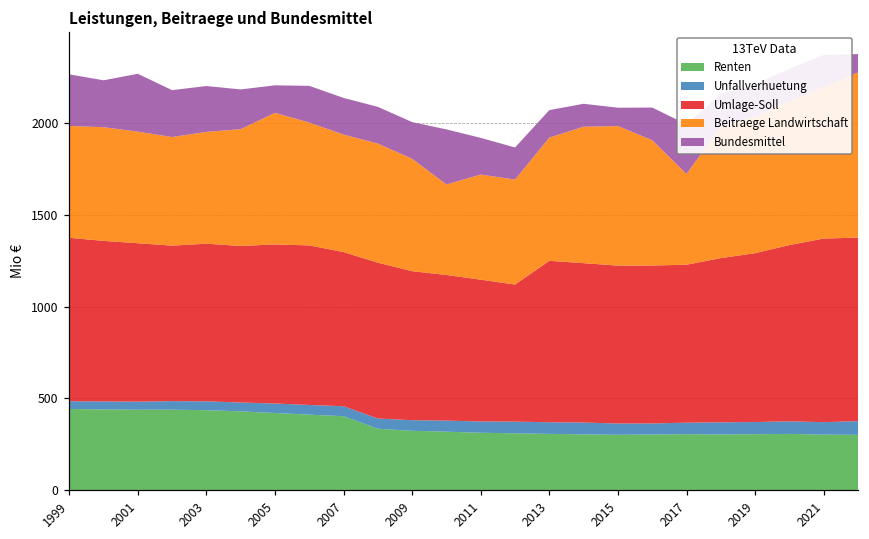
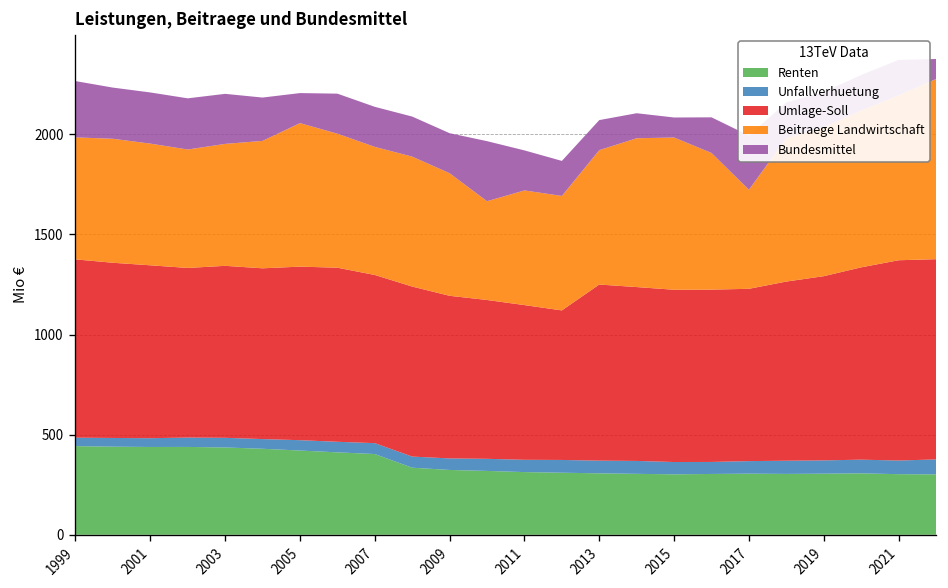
Bundesmittel, 2001: 320 -> 260
